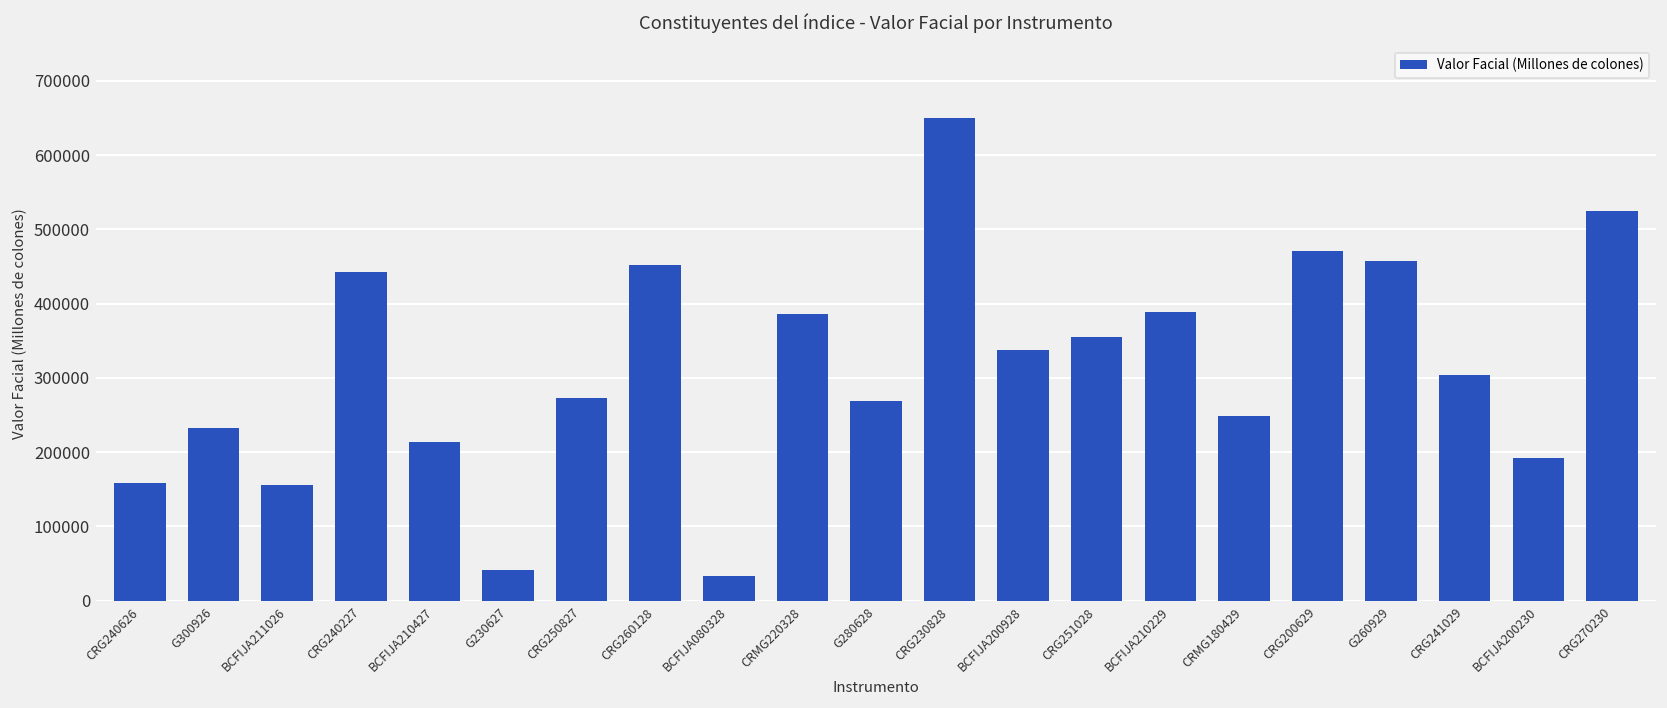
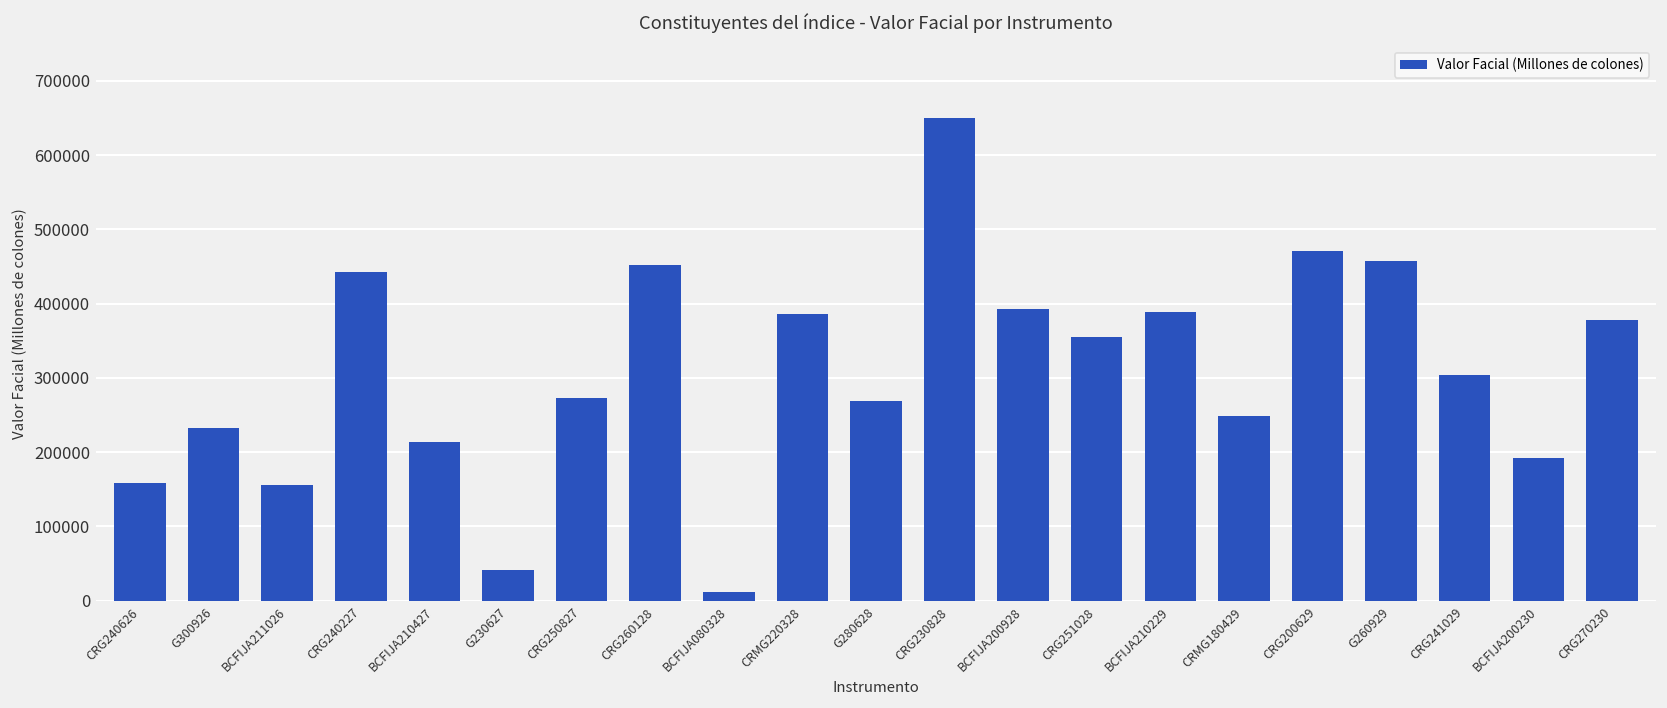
BCFIJA080328: 30000 -> 10000
BCFIJA200928: 340000 -> 390000
CRG270230: 520000 -> 380000
